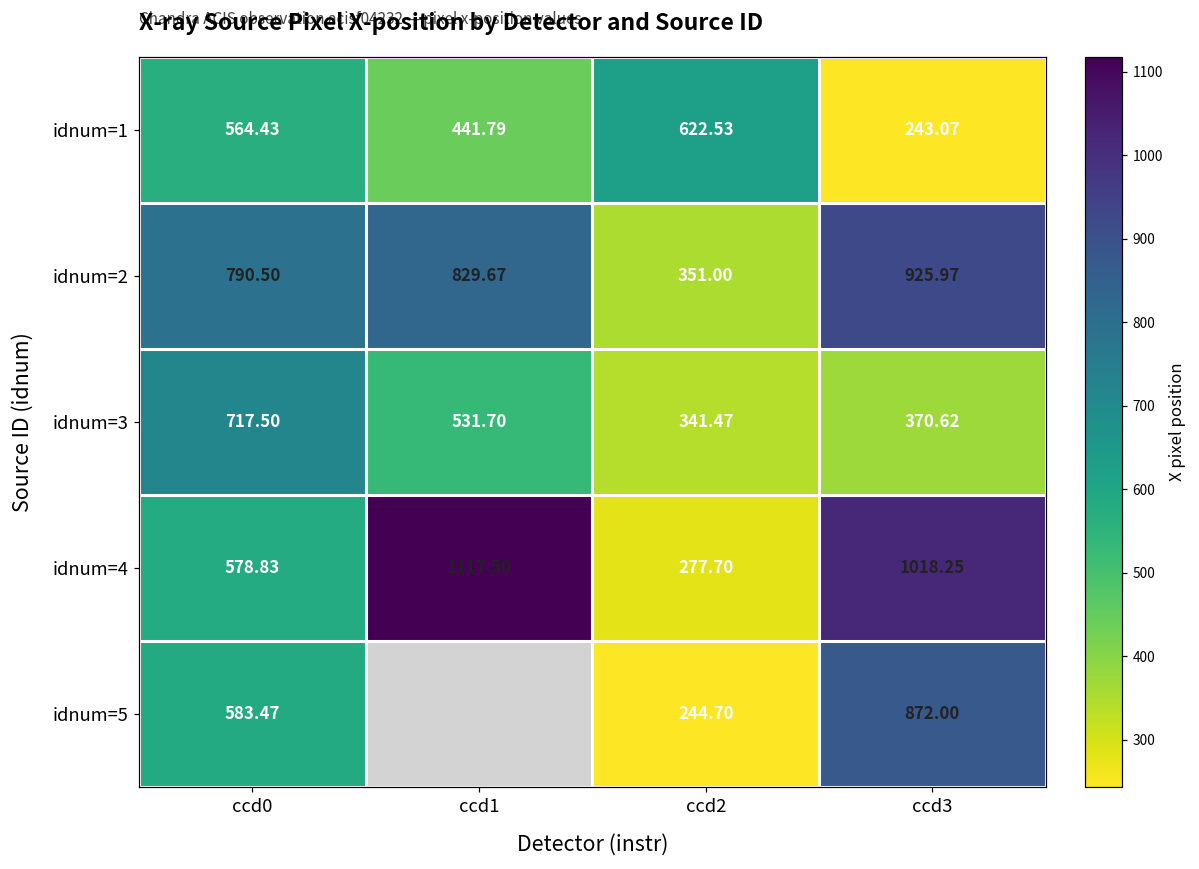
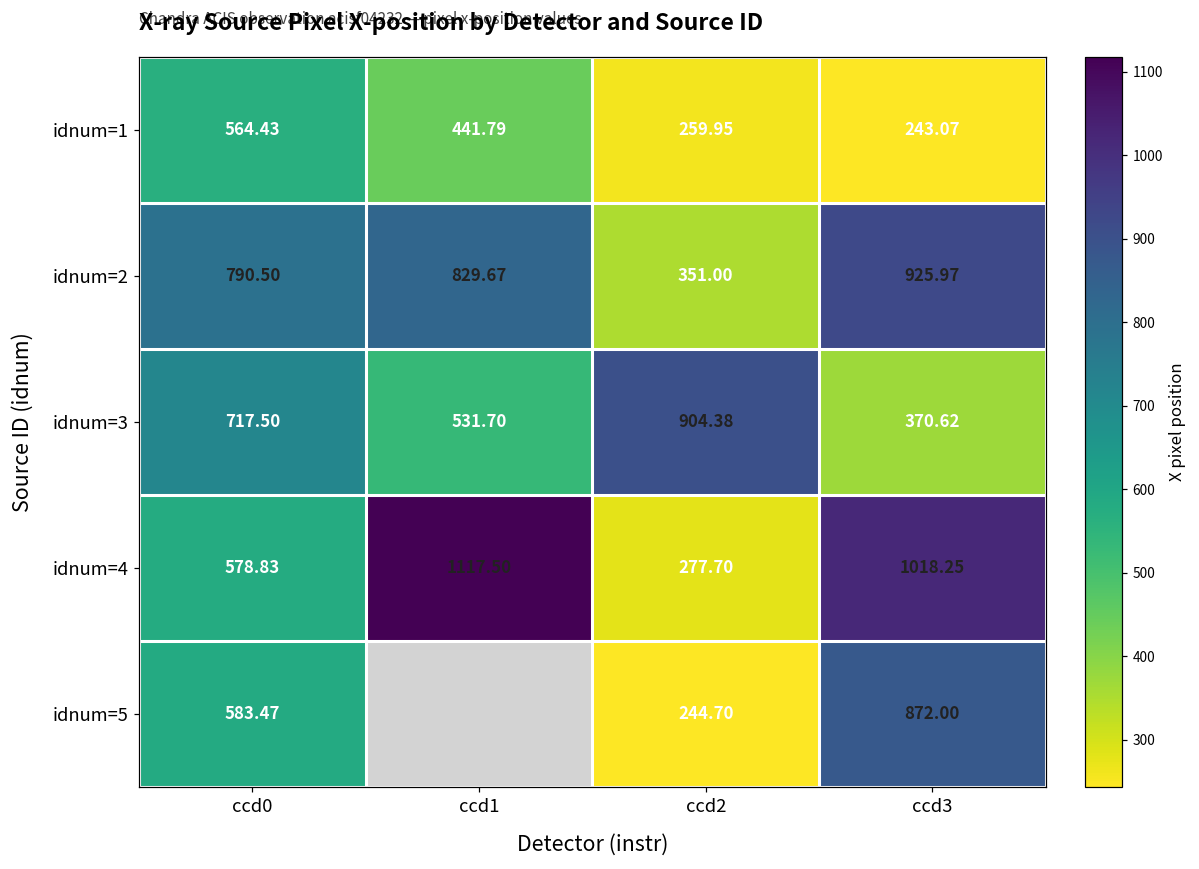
idnum=1, ccd2: 622.53 -> 259.95
idnum=3, ccd2: 341.47 -> 904.38
